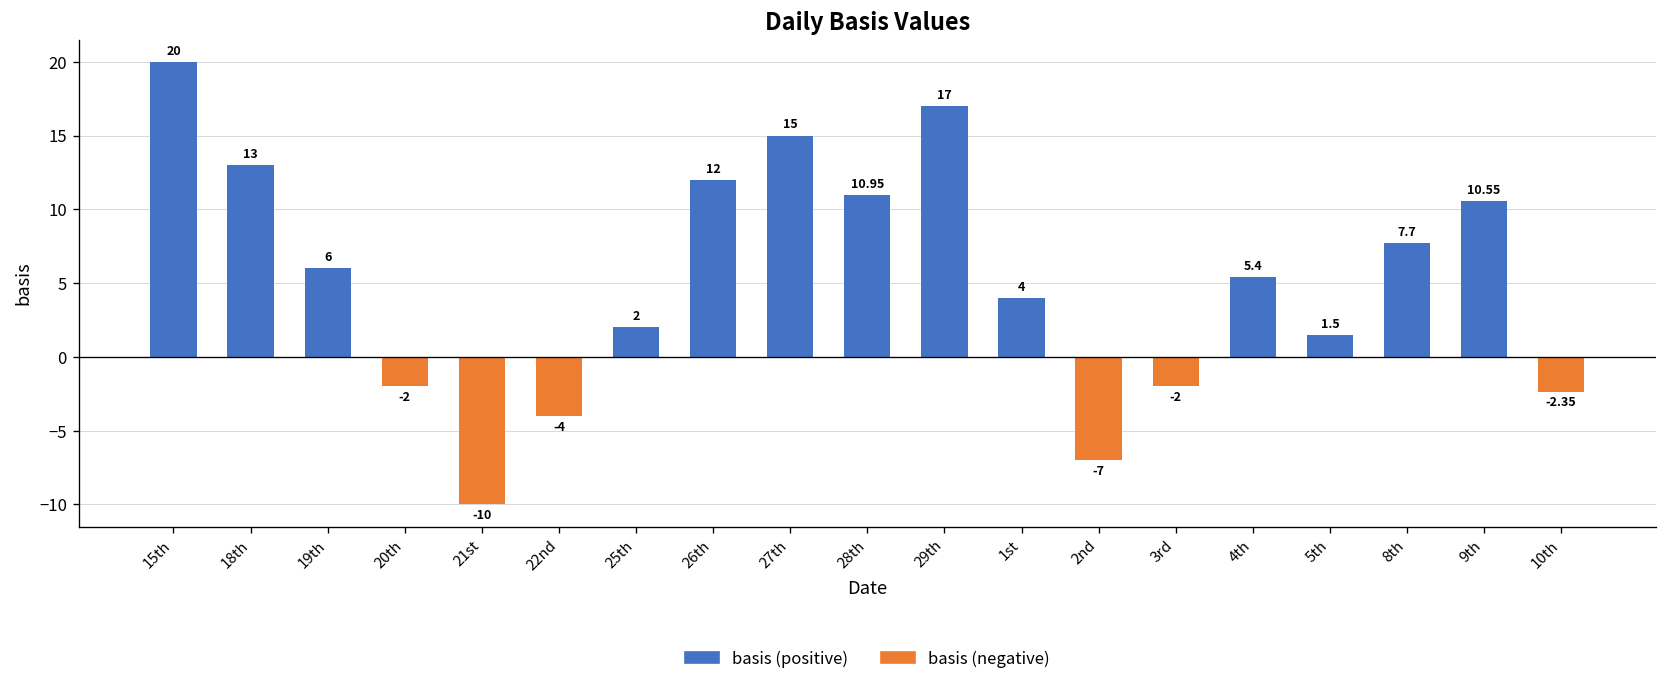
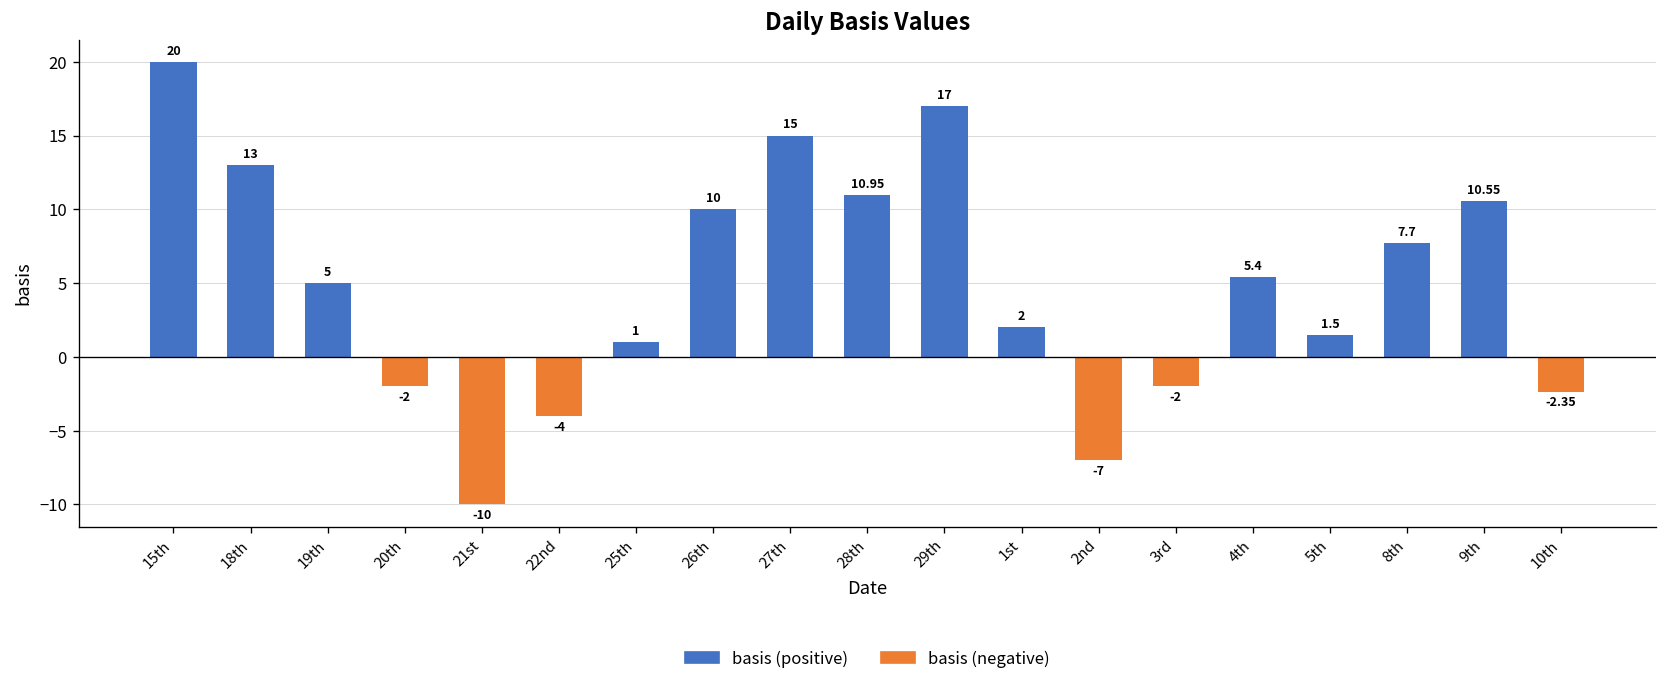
19th: 6 -> 5
25th: 2 -> 1
26th: 12 -> 10
1st: 4 -> 2
